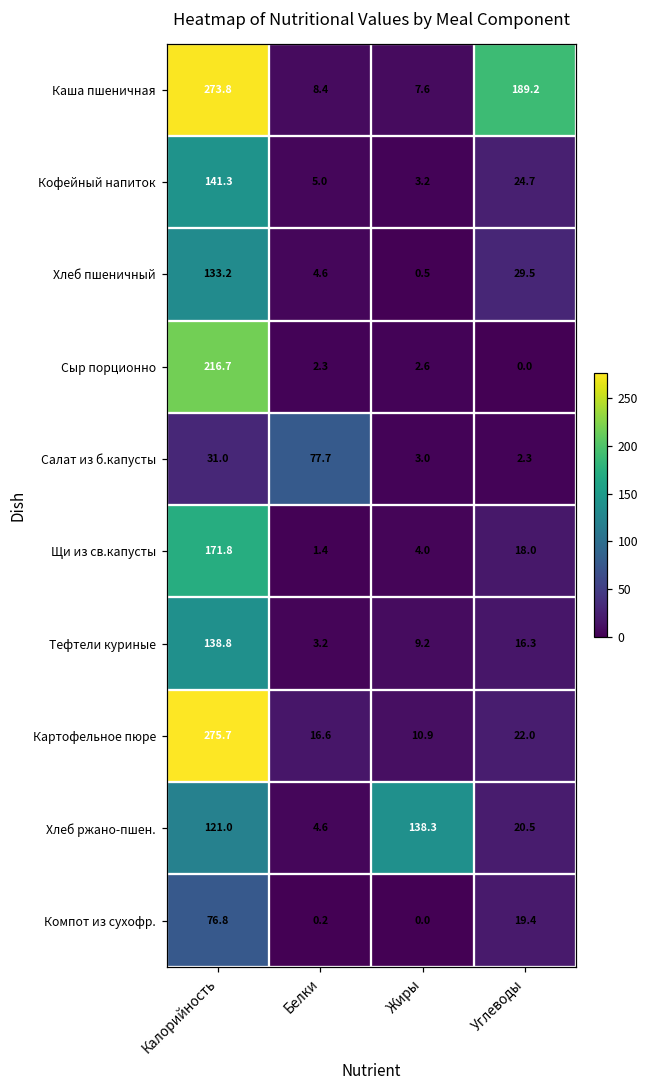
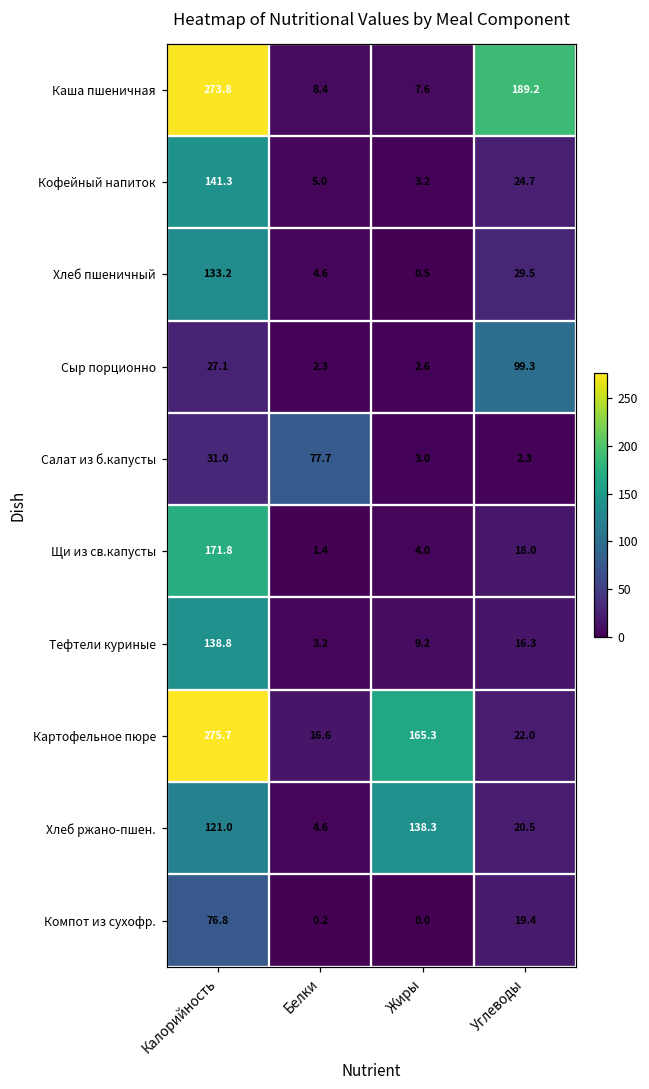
Сыр порционно, Калорийность: 216.7 -> 27.1
Сыр порционно, Углеводы: 0.0 -> 99.3
Картофельное пюре, Жиры: 10.9 -> 165.3
